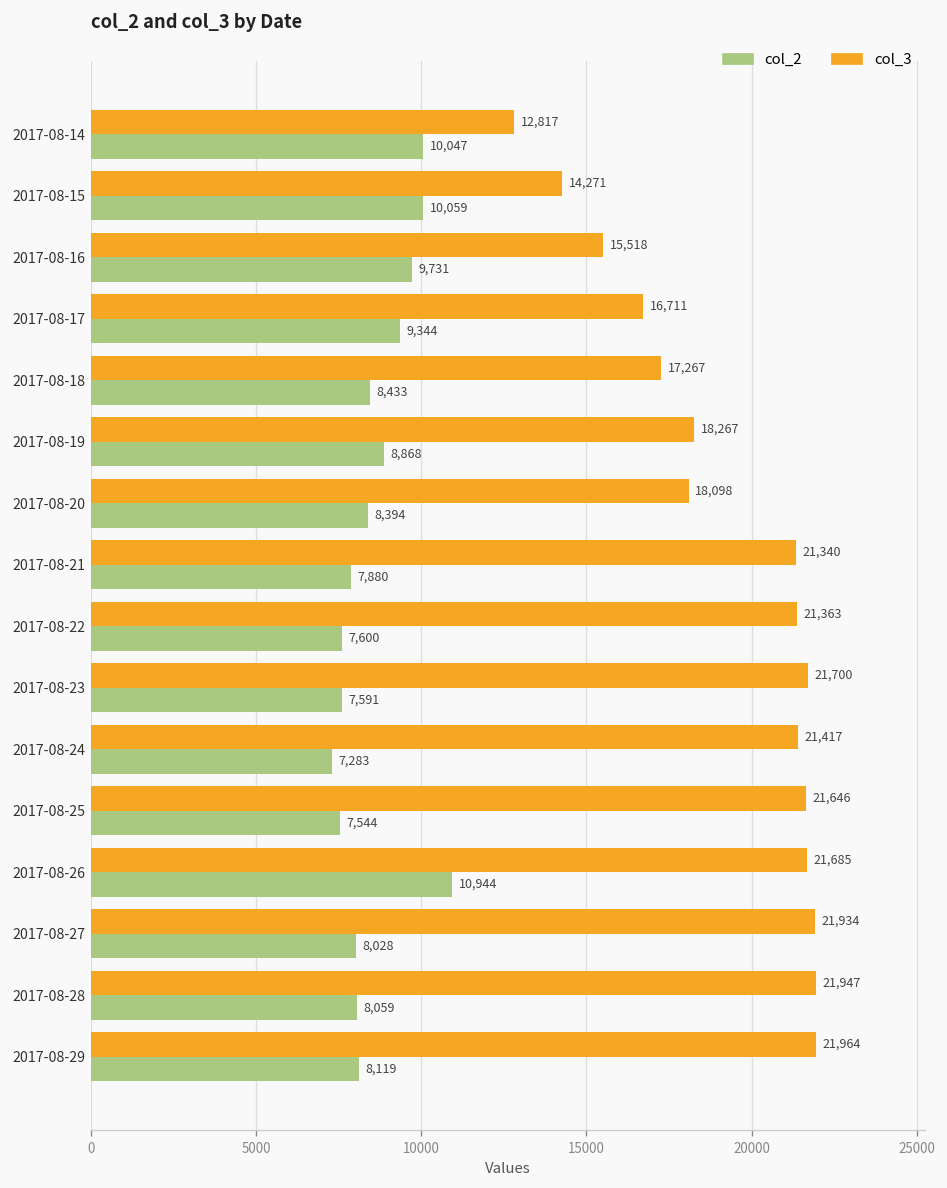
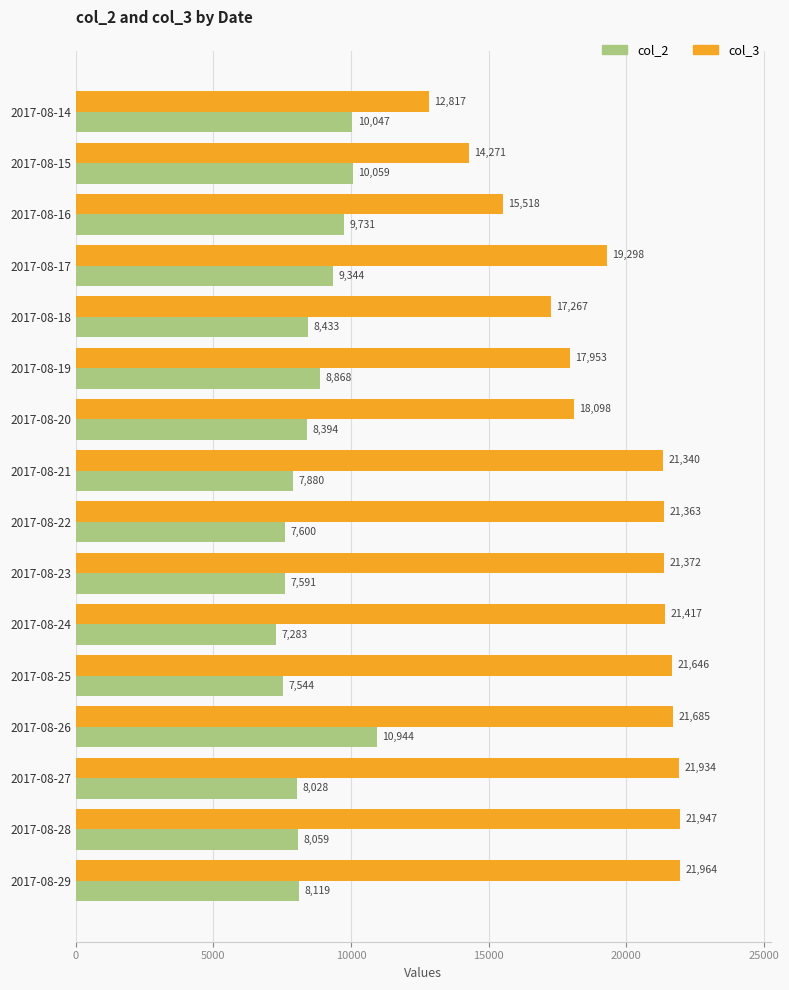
col_3, 2017-08-17: 16,711 -> 19,298
col_3, 2017-08-19: 18,267 -> 17,953
col_3, 2017-08-23: 21,700 -> 21,372
